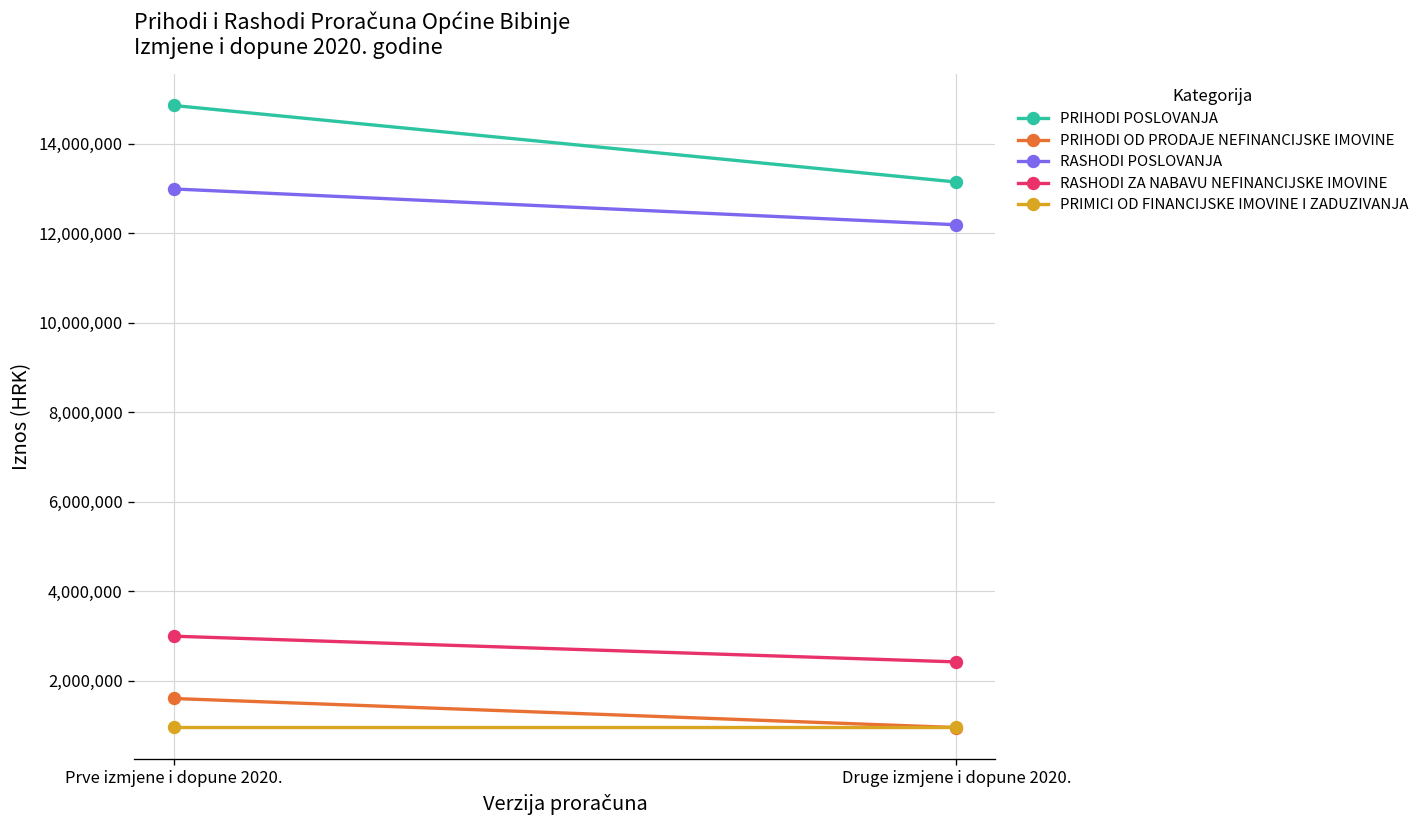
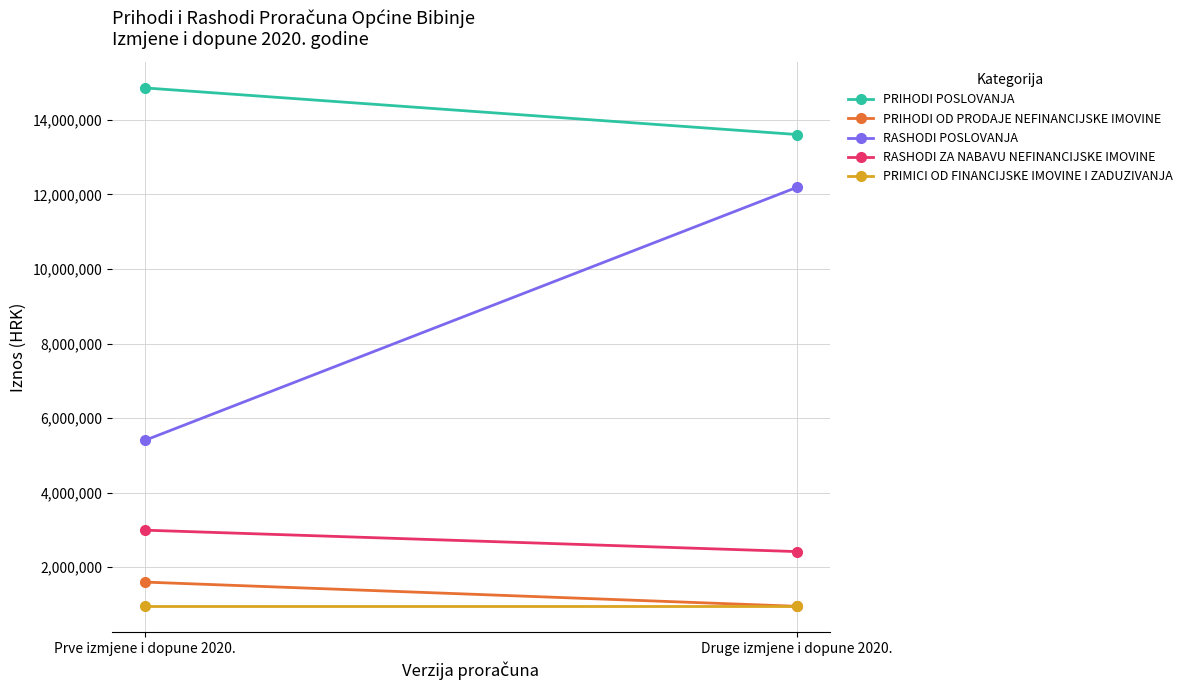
RASHODI POSLOVANJA, Prve izmjene i dopune 2020.: 13,000,000 -> 5,400,000
PRIHODI POSLOVANJA, Druge izmjene i dopune 2020.: 13,100,000 -> 13,600,000
